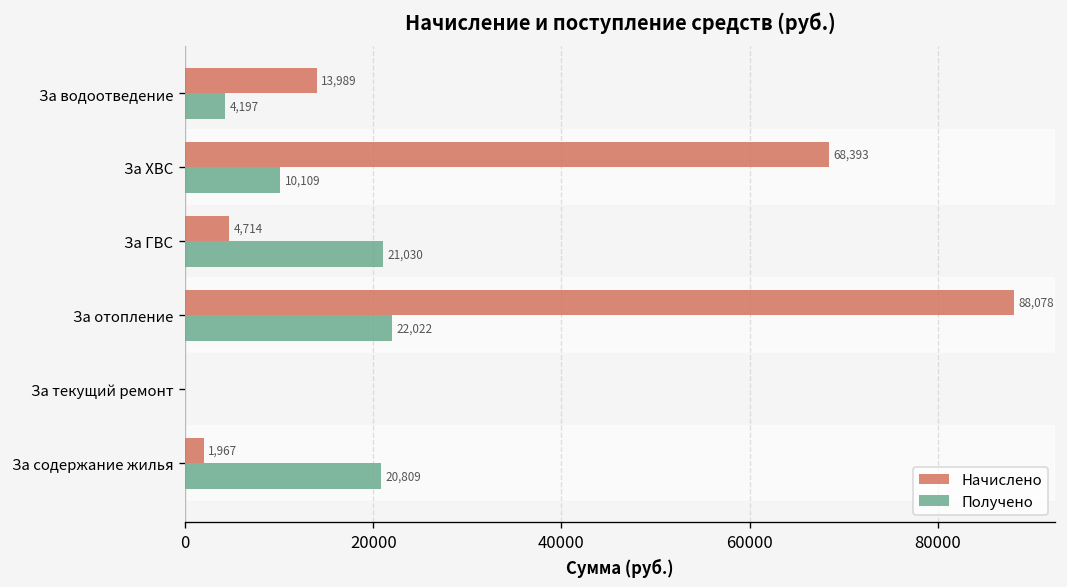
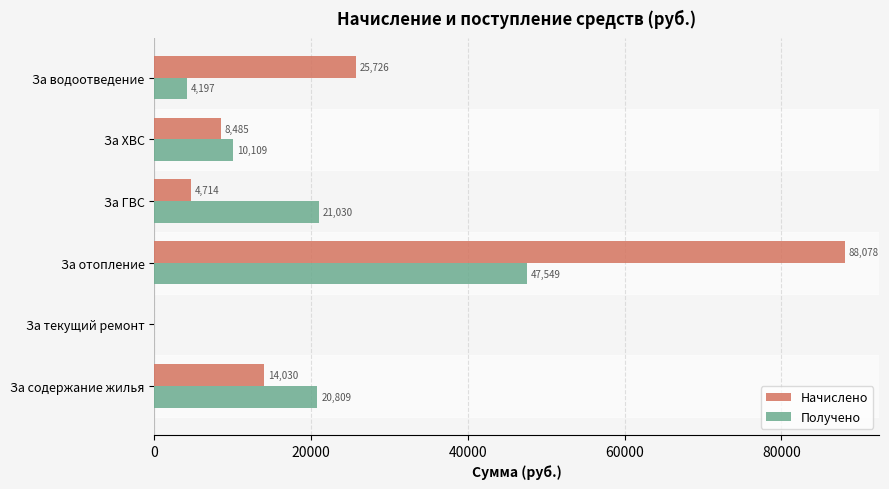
Начислено, За водоотведение: 13,989 -> 25,726
Начислено, За ХВС: 68,393 -> 8,485
Получено, За отопление: 22,022 -> 47,549
Начислено, За содержание жилья: 1,967 -> 14,030
